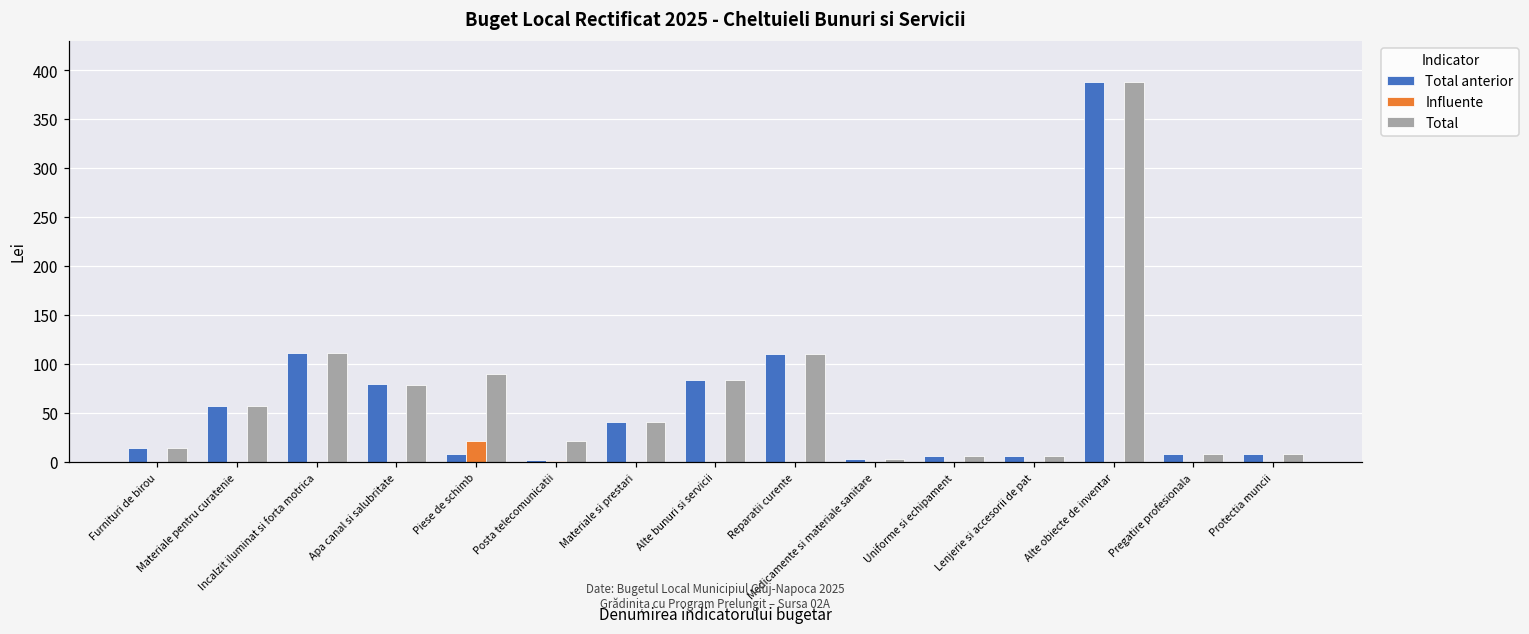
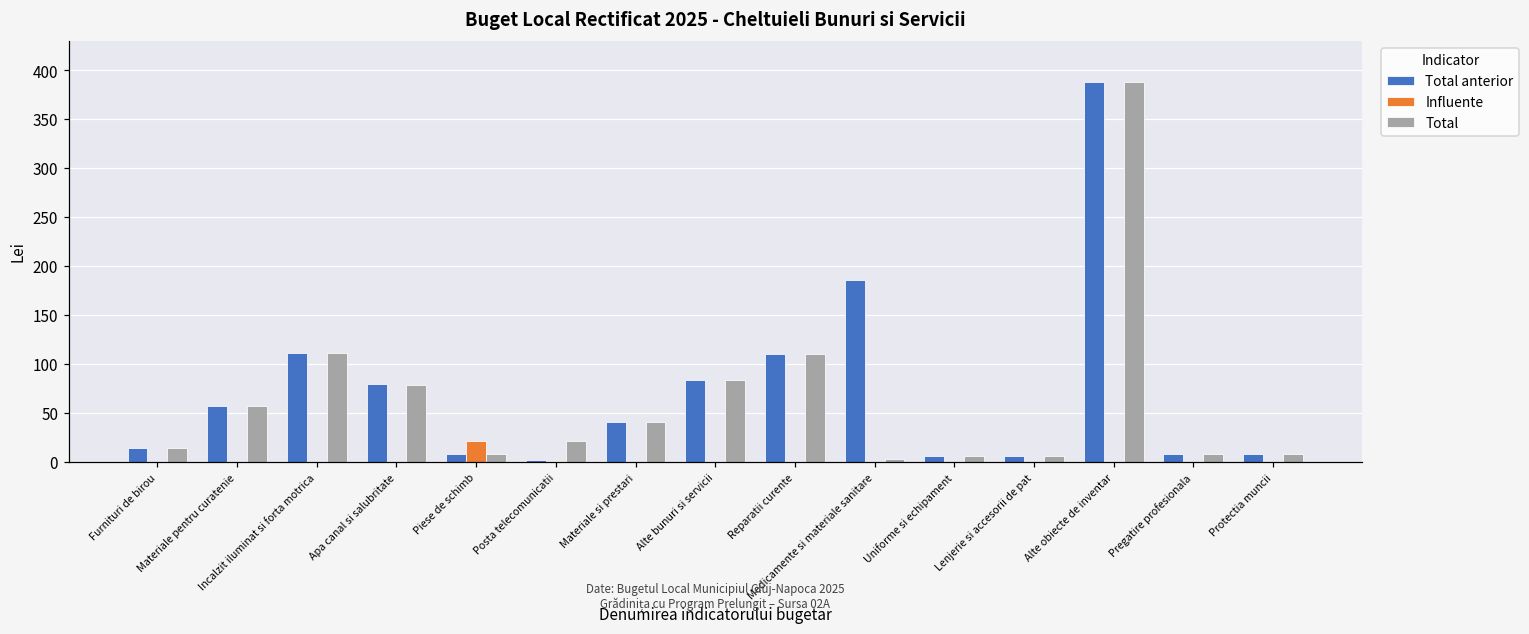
Total, Piese de schimb: 90 -> 10
Total anterior, Medicamente si materiale sanitare: 0 -> 190
